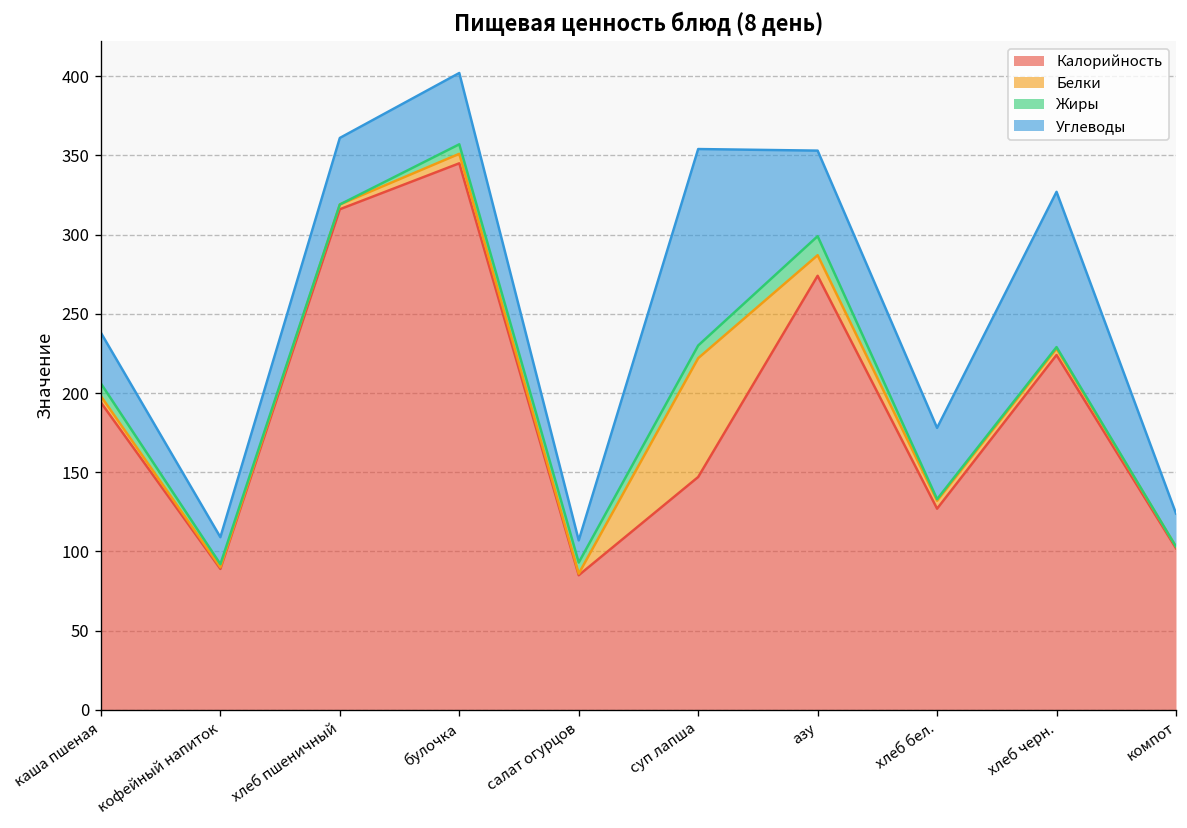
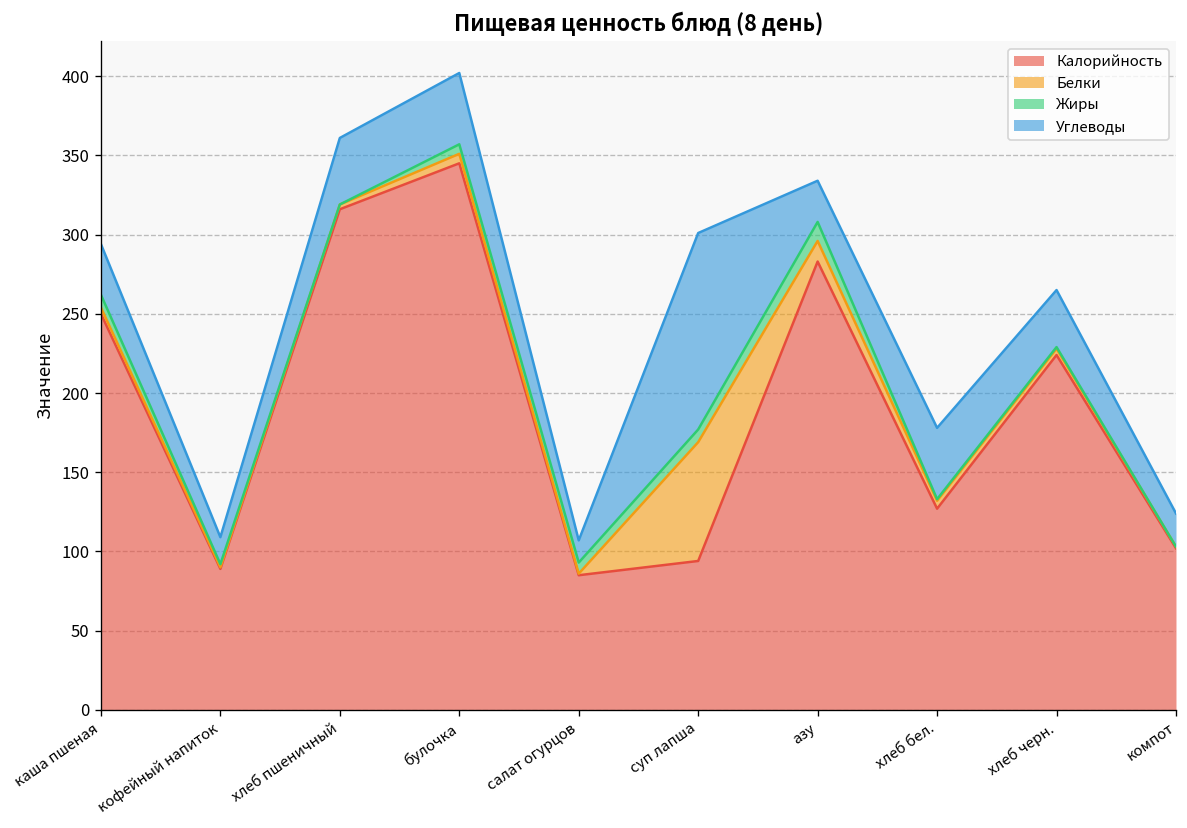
Калорийность, каша пшеная: 194 -> 250
Калорийность, суп лапша: 147 -> 94
Калорийность, азу: 274 -> 283
Углеводы, азу: 54 -> 26
Углеводы, хлеб черн.: 98 -> 36
